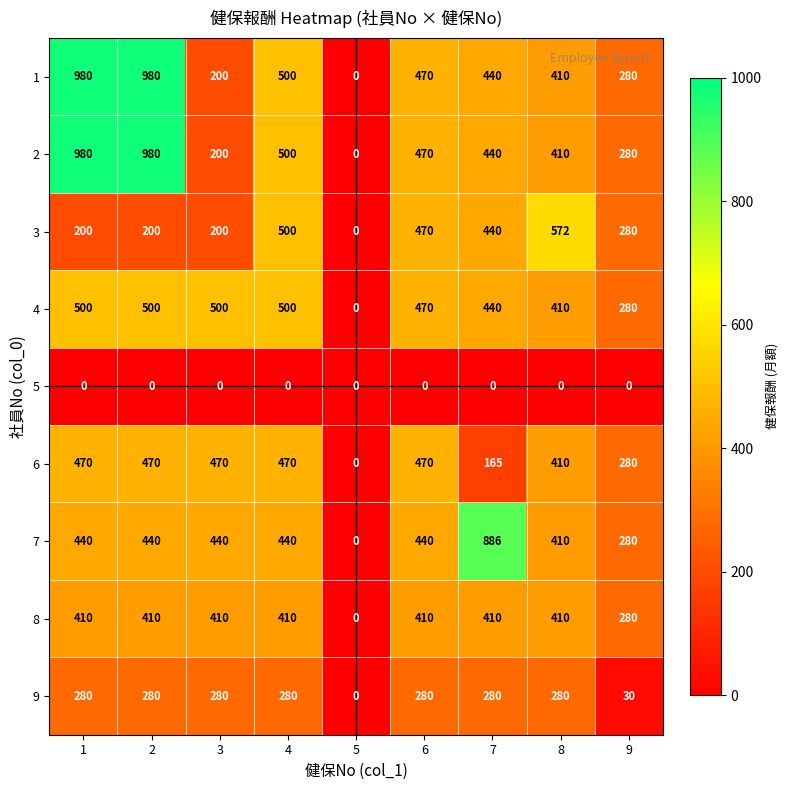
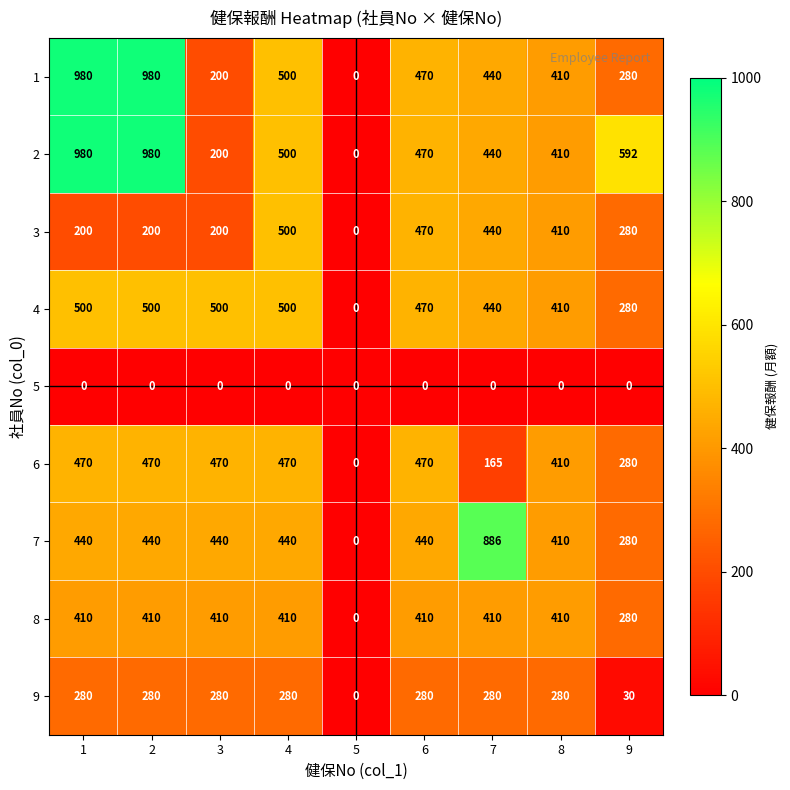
2, 9: 280 -> 592
3, 8: 572 -> 410
